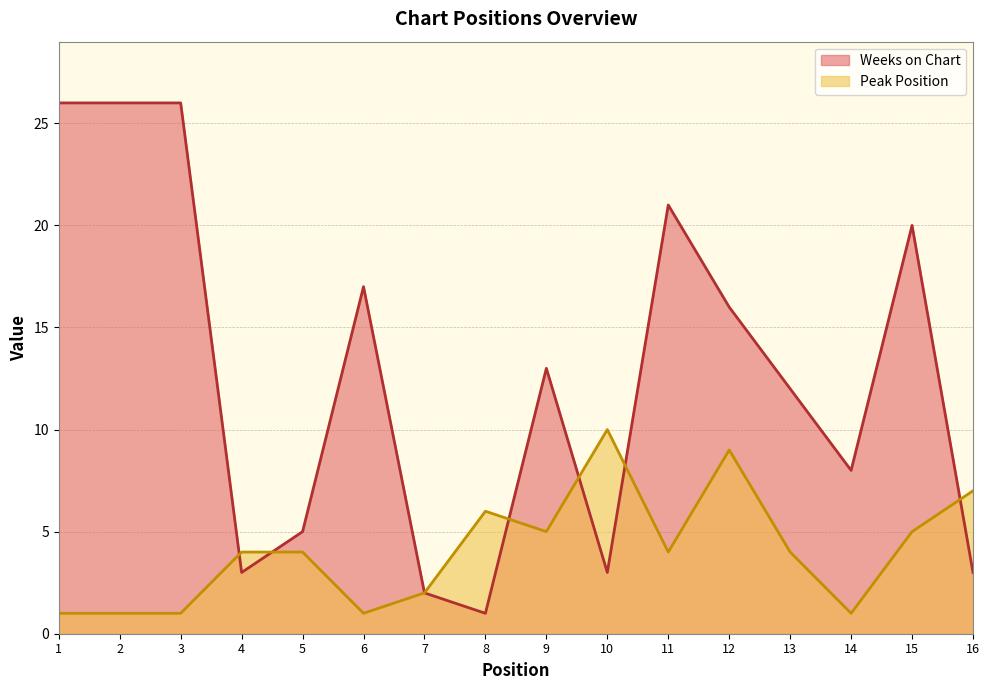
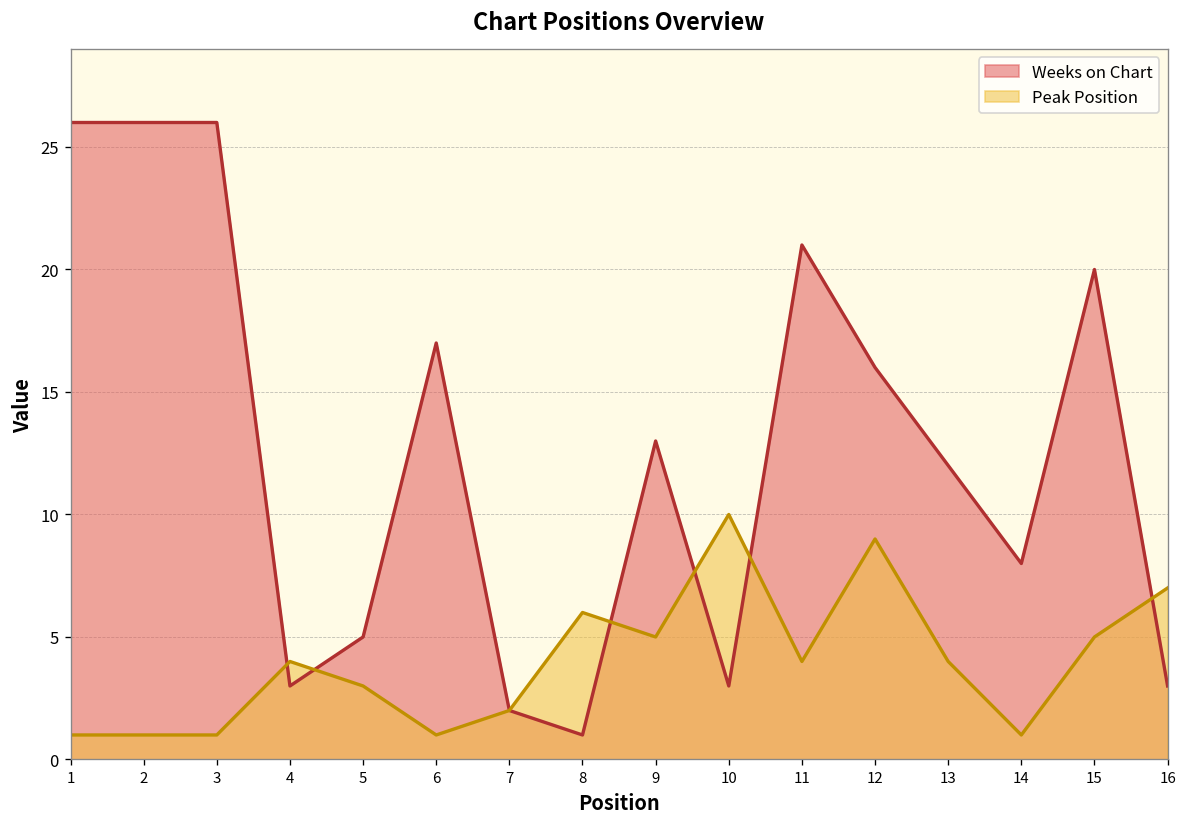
Peak Position, 5: 4 -> 3
